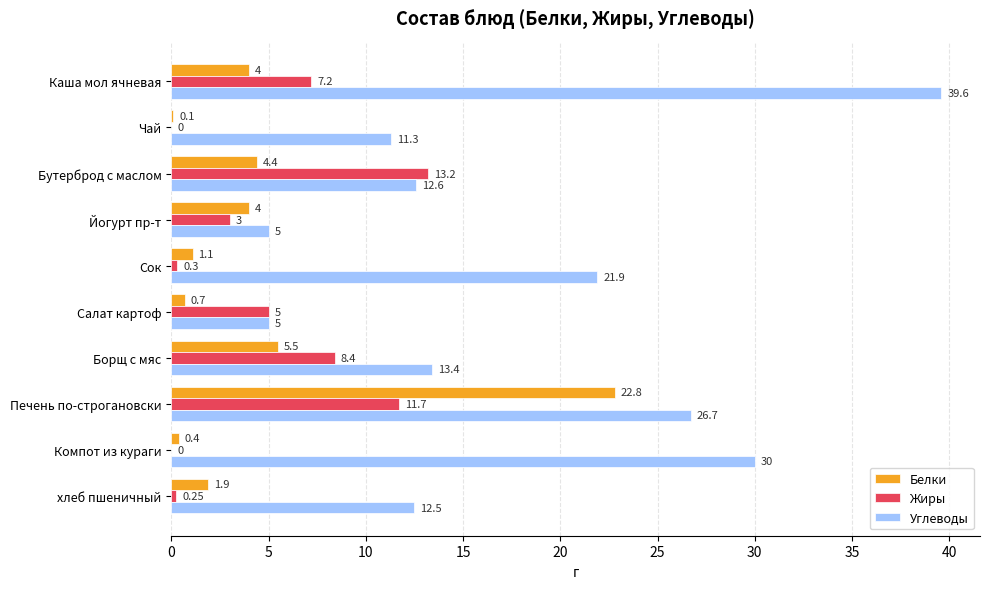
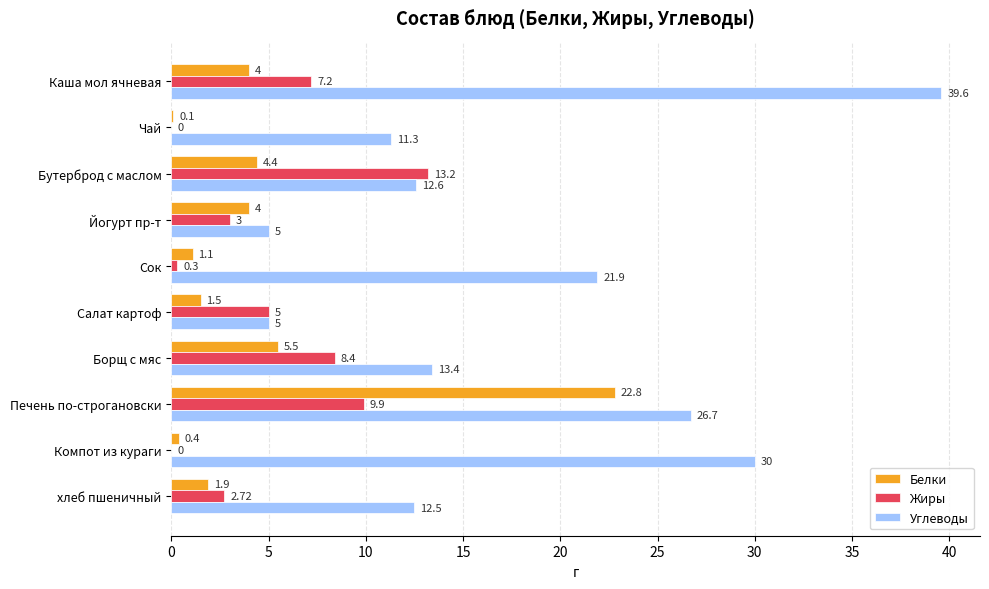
Белки, Салат картоф: 0.7 -> 1.5
Жиры, Печень по-строгановски: 11.7 -> 9.9
Жиры, хлеб пшеничный: 0.25 -> 2.72
